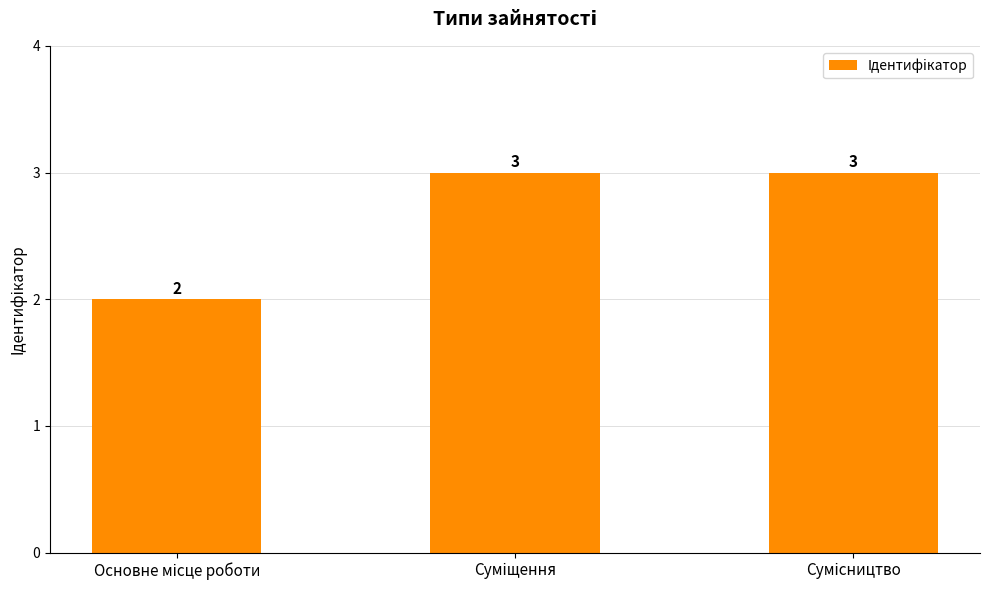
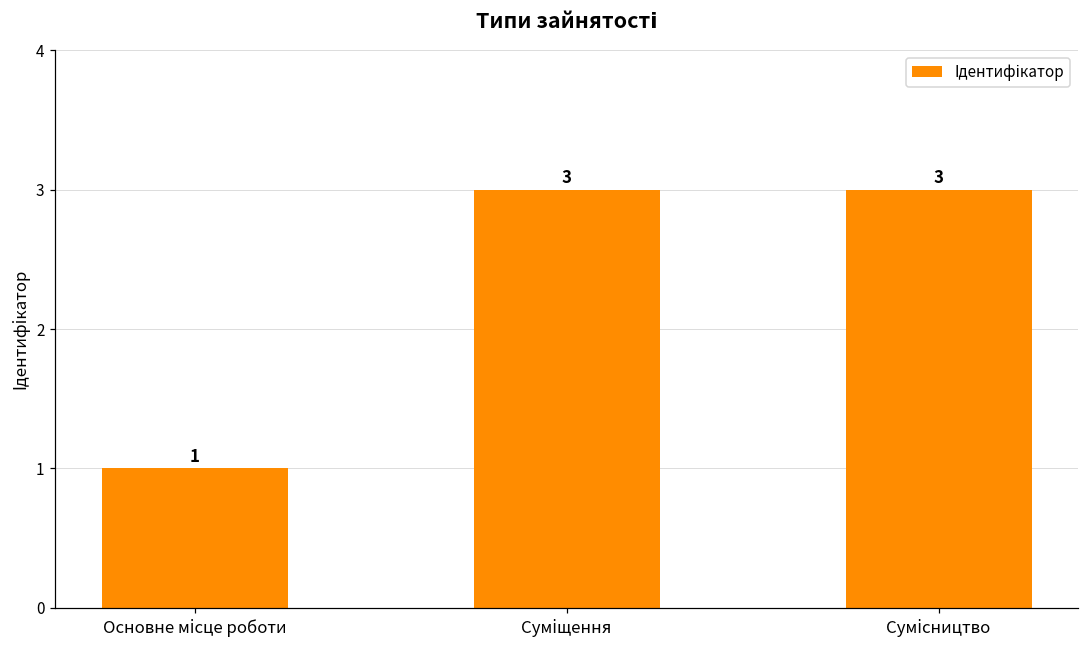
Основне місце роботи: 2 -> 1
